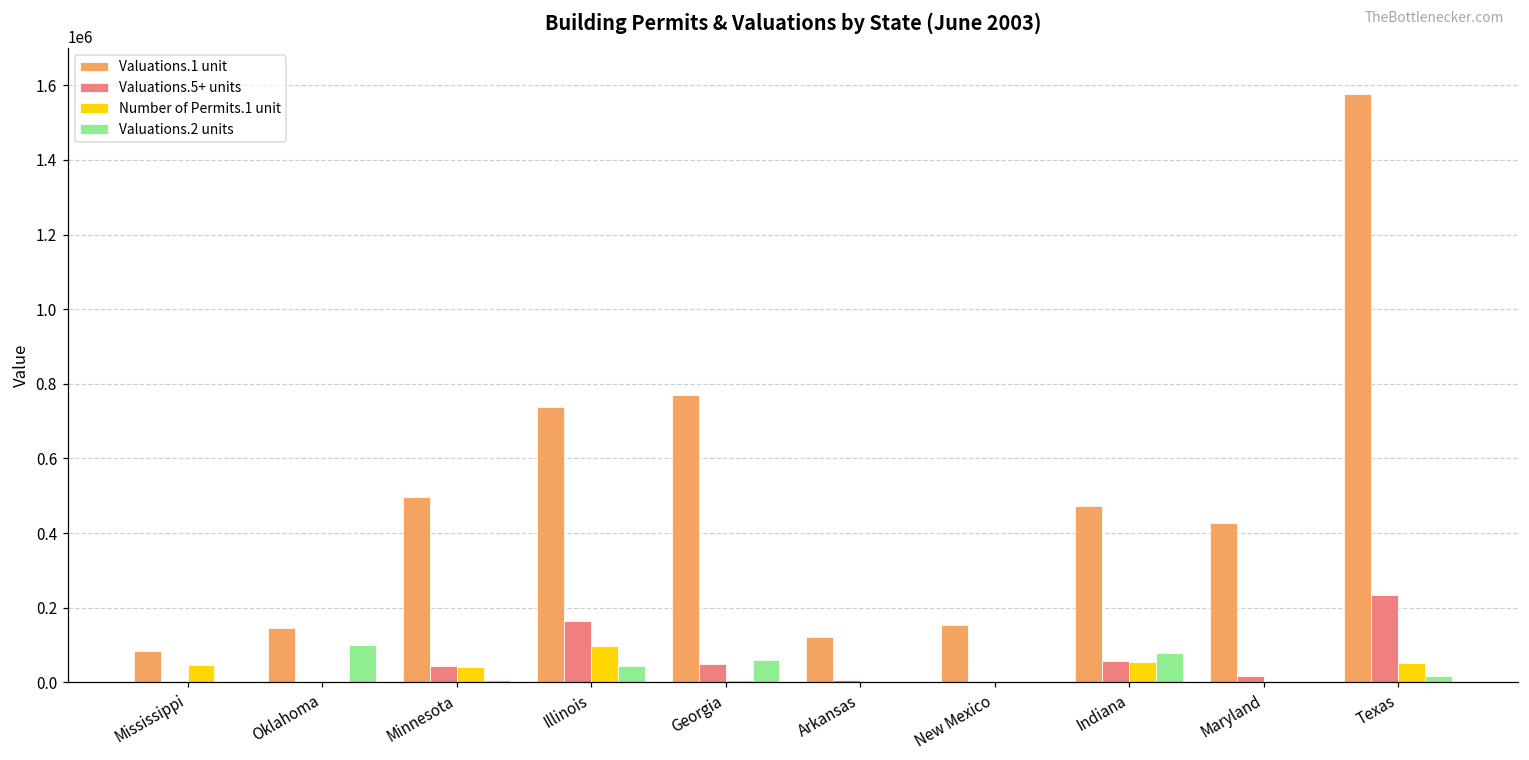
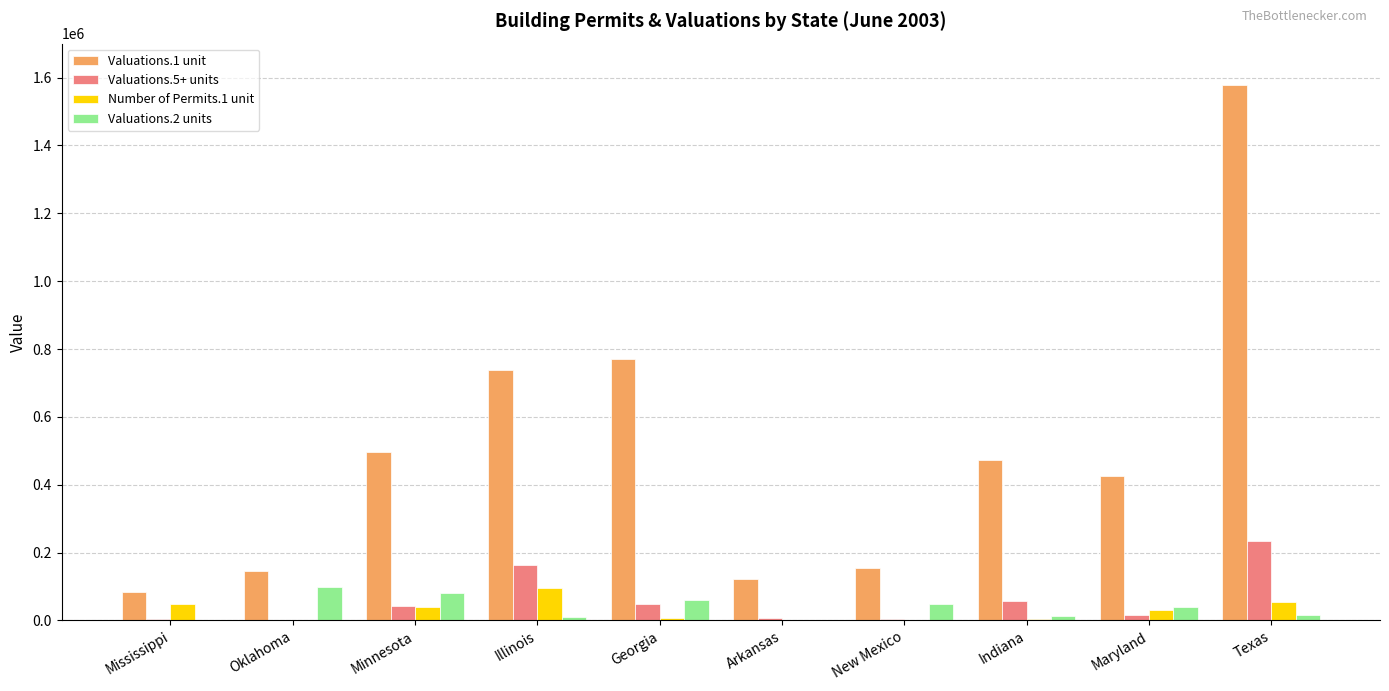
Valuations.2 units, Minnesota: 10000 -> 80000
Valuations.2 units, Illinois: 50000 -> 10000
Valuations.2 units, New Mexico: 0 -> 50000
Number of Permits.1 unit, Indiana: 50000 -> 0
Valuations.2 units, Indiana: 80000 -> 10000
Number of Permits.1 unit, Maryland: 0 -> 30000
Valuations.2 units, Maryland: 0 -> 40000
